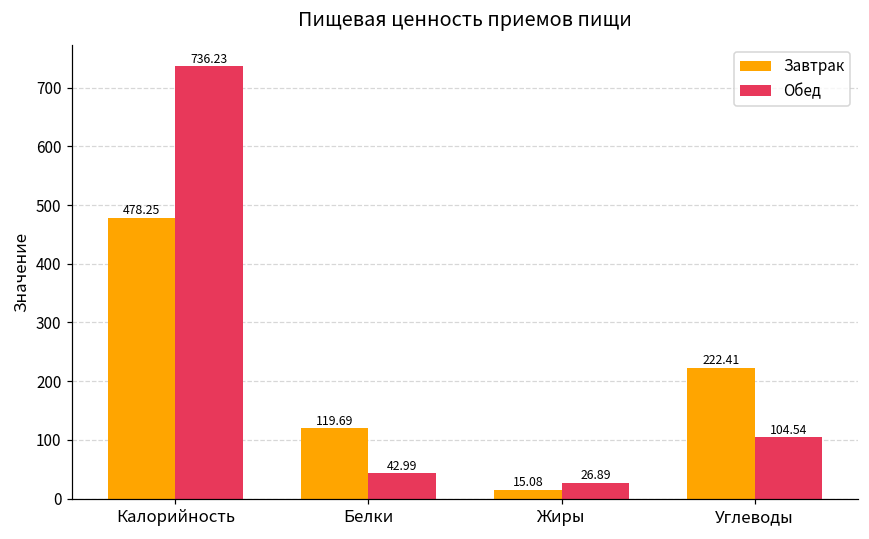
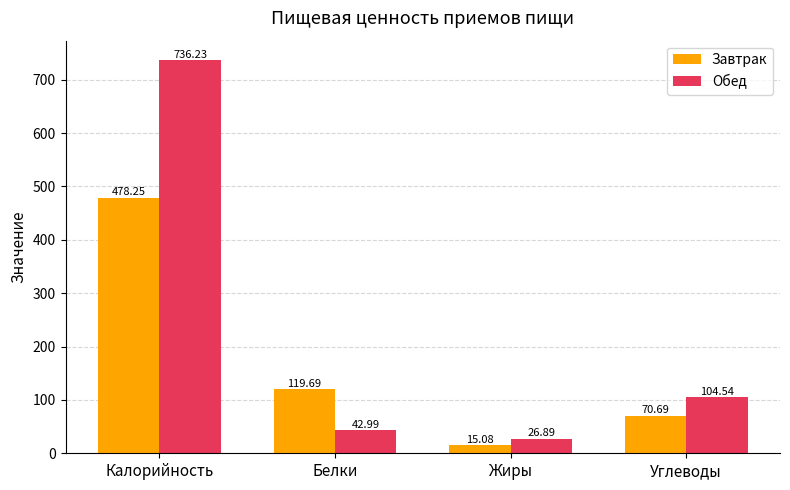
Завтрак, Углеводы: 222.41 -> 70.69
